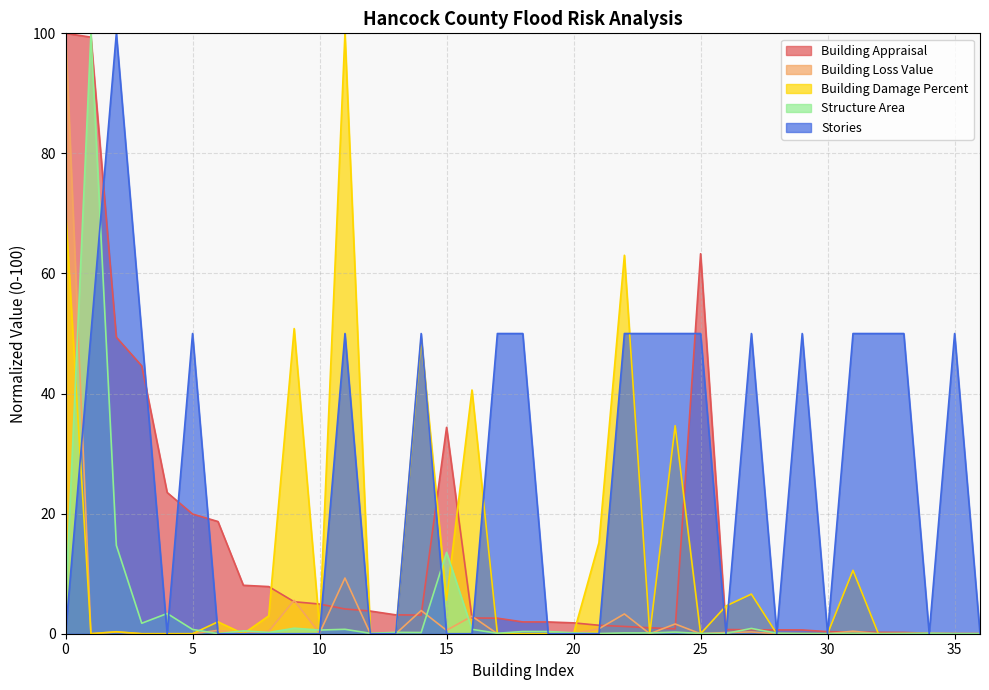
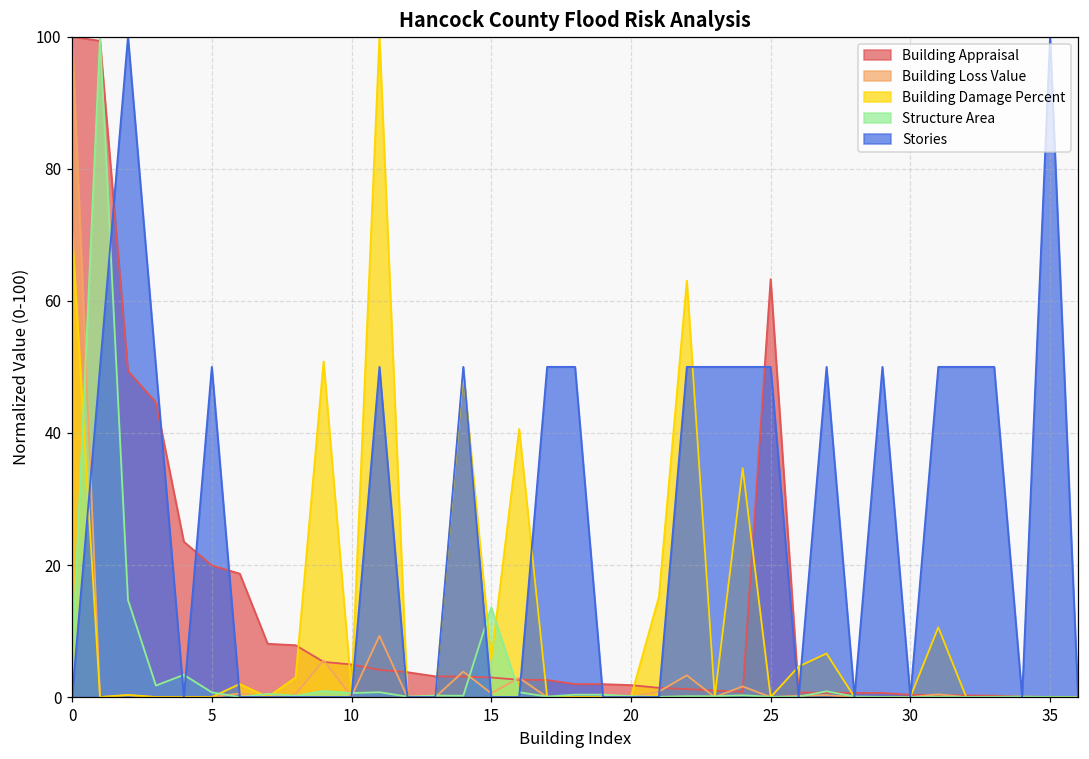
Building Appraisal, 15: 34 -> 3
Stories, 35: 50 -> 100
